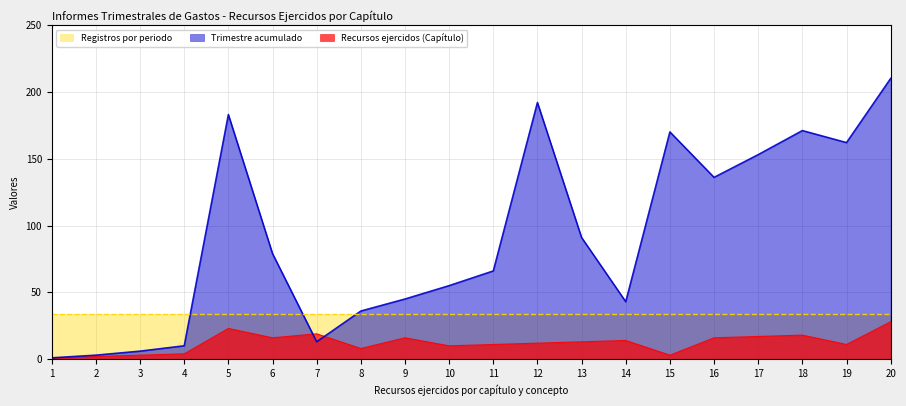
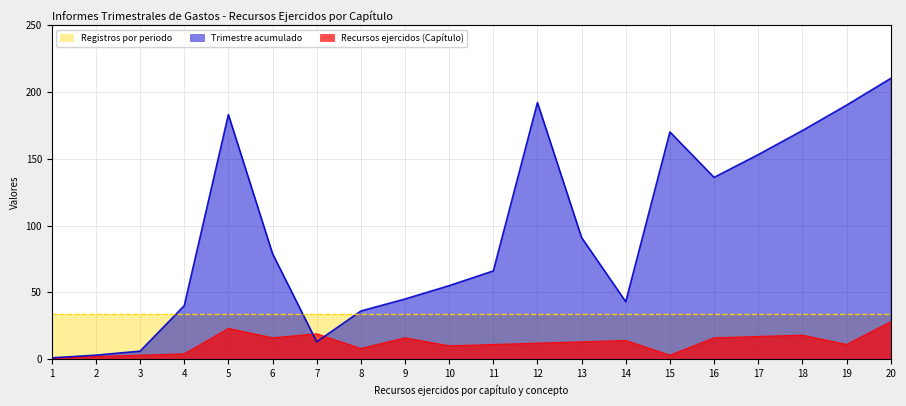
Trimestre acumulado, 4: 10 -> 40
Trimestre acumulado, 19: 162 -> 190
